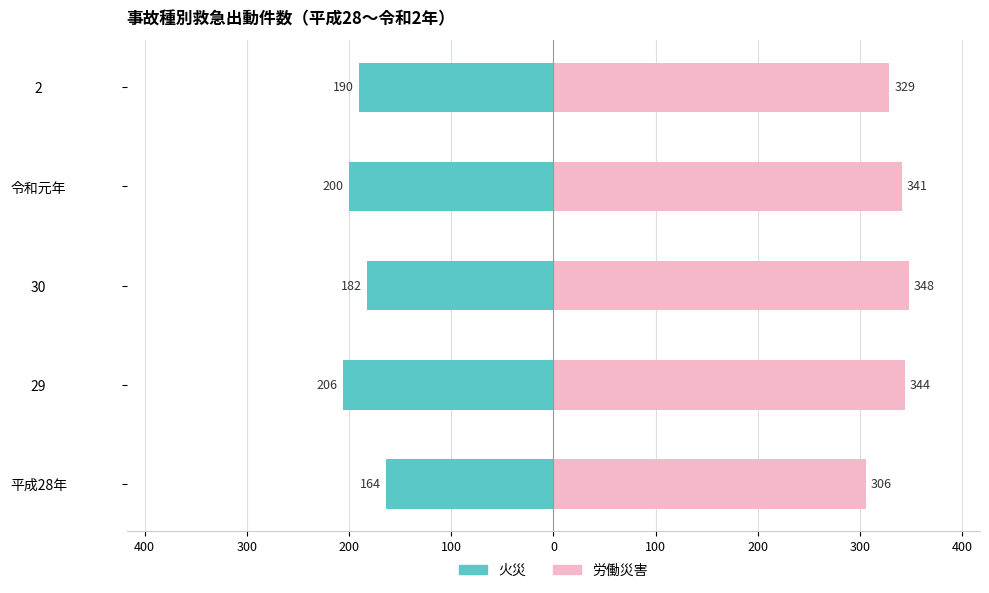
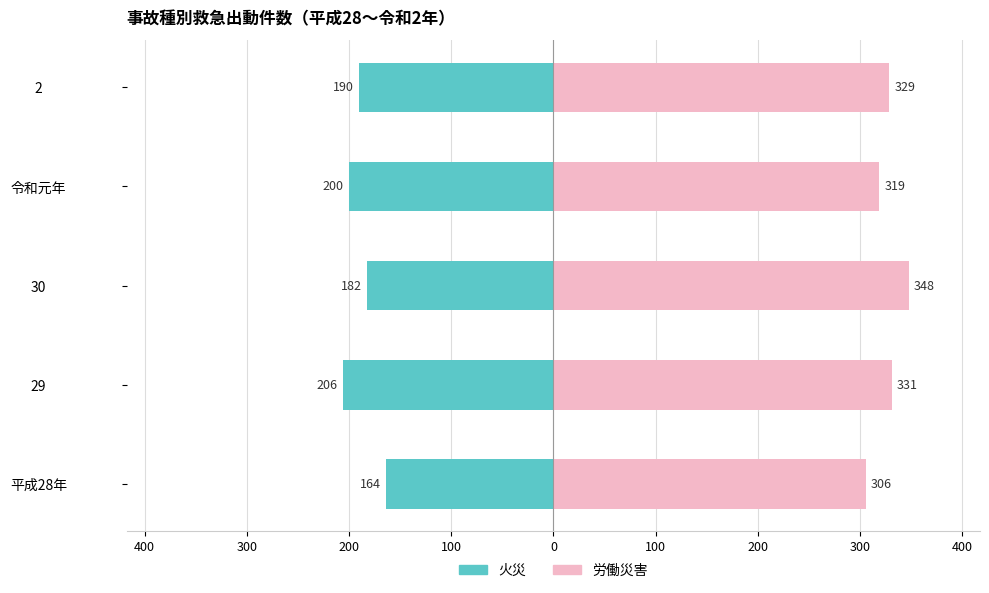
労働災害, 令和元年: 341 -> 319
労働災害, 29: 344 -> 331
